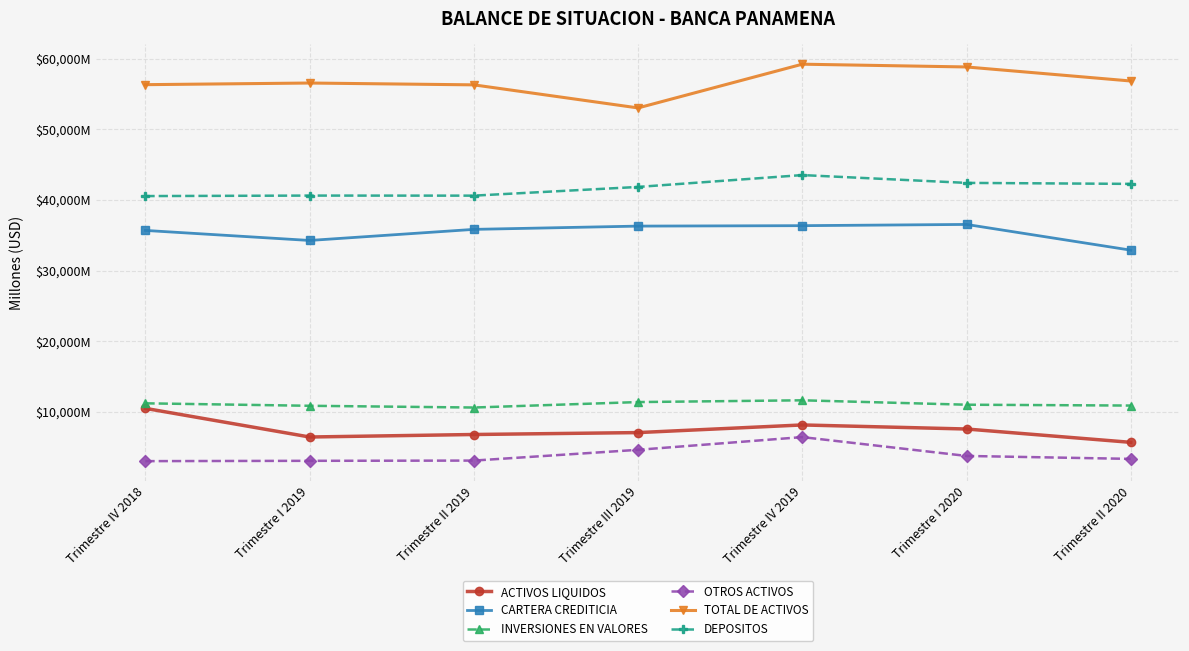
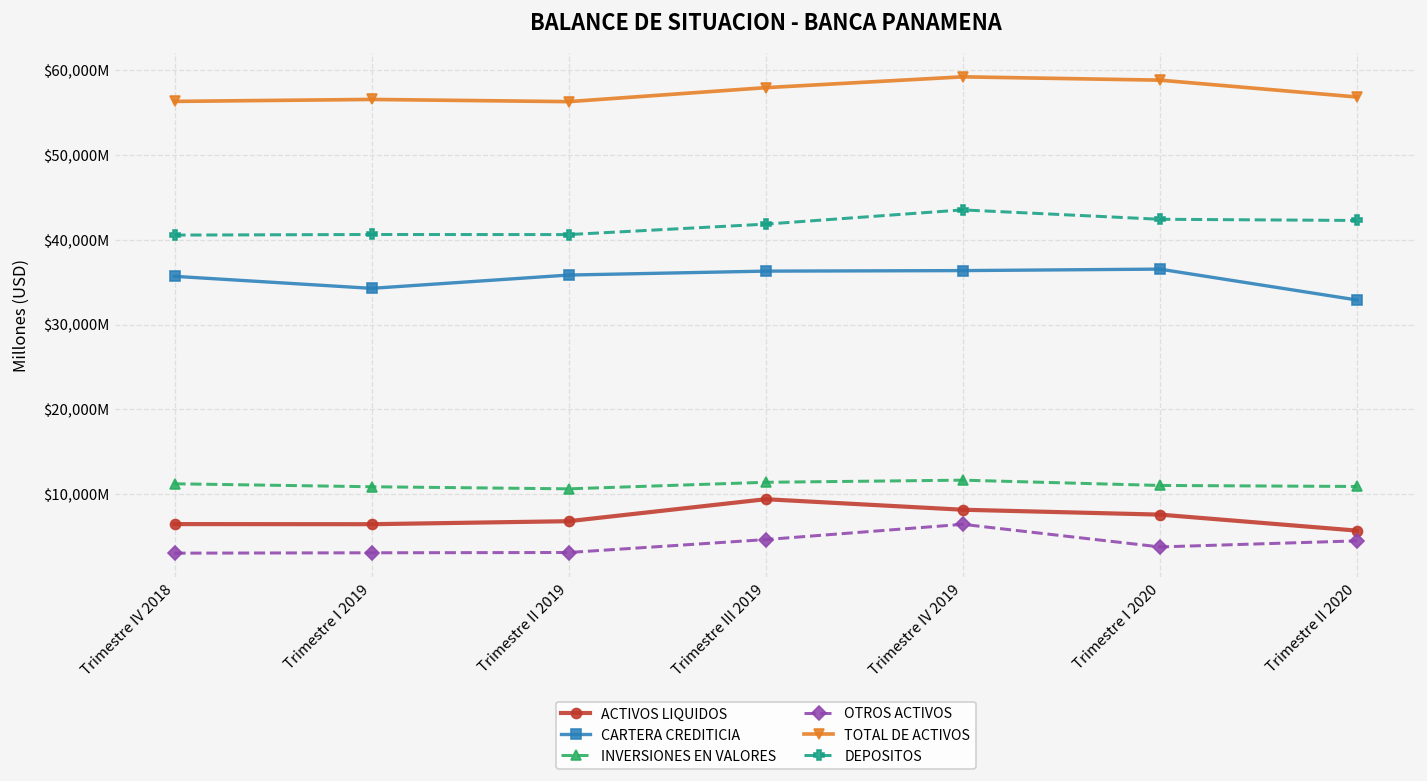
ACTIVOS LIQUIDOS, Trimestre IV 2018: $10,000,000,000 -> $6,000,000,000
ACTIVOS LIQUIDOS, Trimestre III 2019: $7,000,000,000 -> $9,000,000,000
TOTAL DE ACTIVOS, Trimestre III 2019: $53,000,000,000 -> $58,000,000,000
OTROS ACTIVOS, Trimestre II 2020: $3,000,000,000 -> $4,000,000,000
